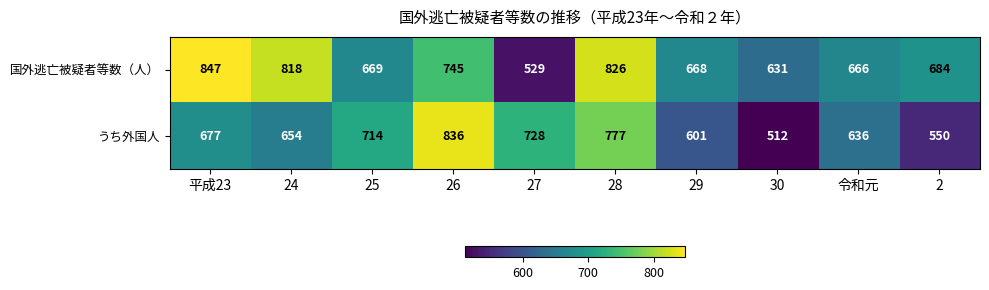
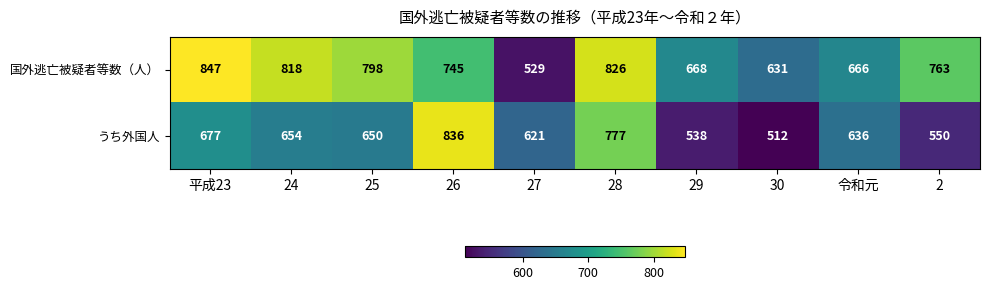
国外逃亡被疑者等数（人）, 25: 669 -> 798
国外逃亡被疑者等数（人）, 2: 684 -> 763
うち外国人, 25: 714 -> 650
うち外国人, 27: 728 -> 621
うち外国人, 29: 601 -> 538
